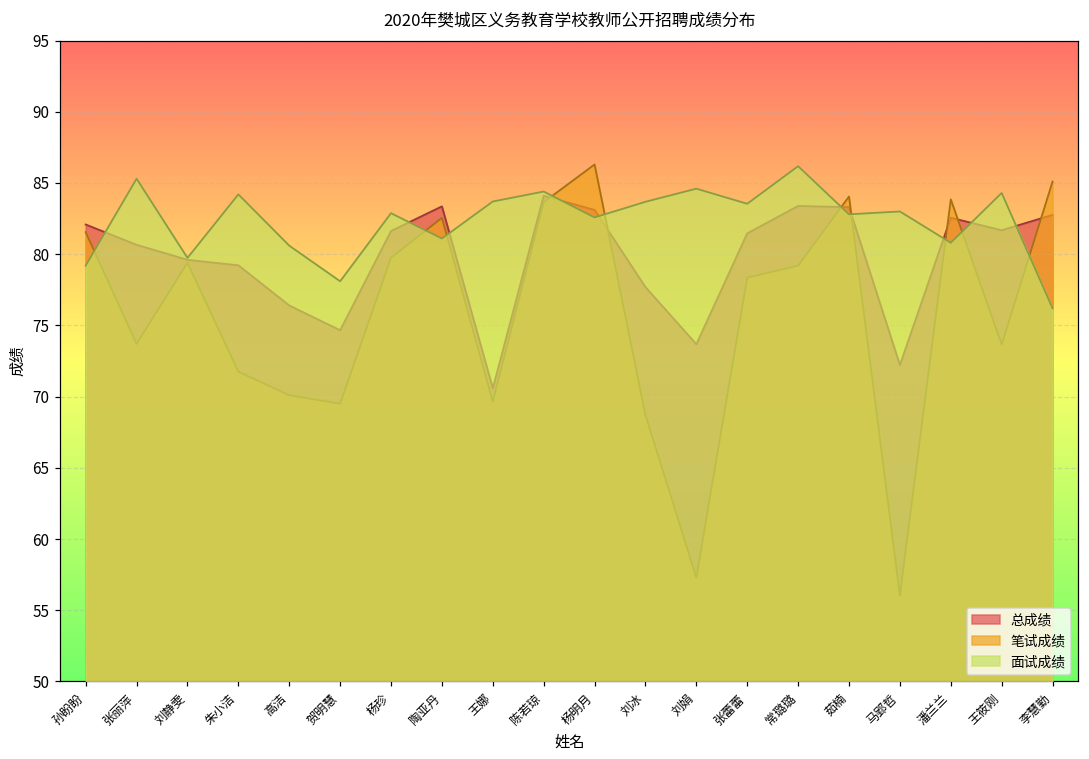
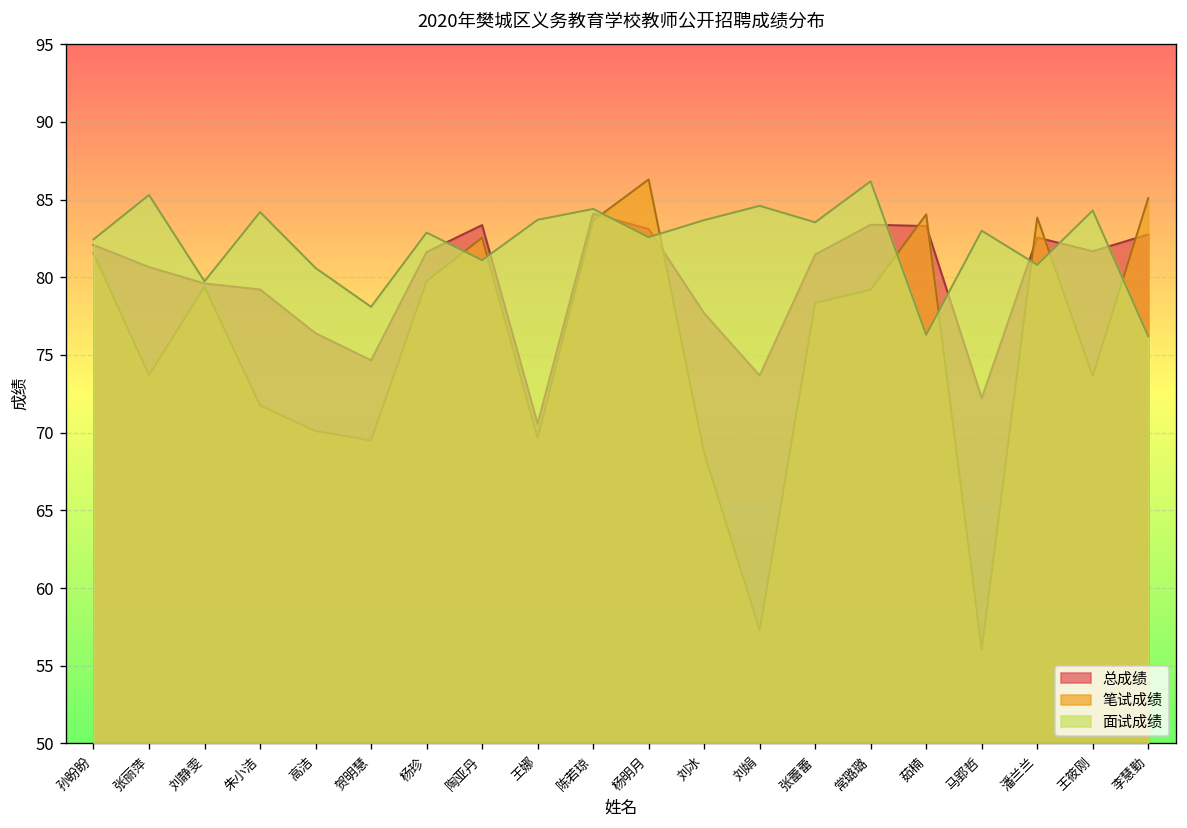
面试成绩, 孙盼盼: 79.2 -> 82.4
面试成绩, 茹楠: 82.8 -> 76.3
